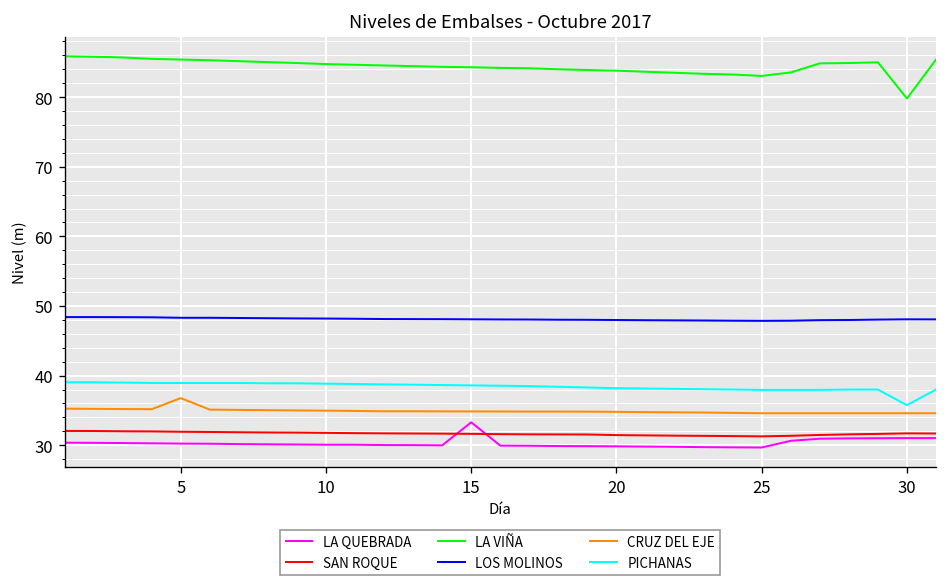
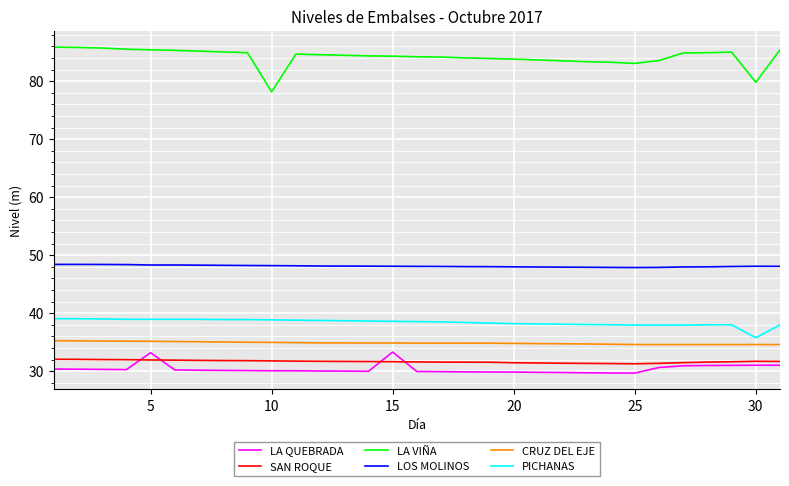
LA QUEBRADA, 5: 30 -> 33
CRUZ DEL EJE, 5: 37 -> 35
LA VIÑA, 10: 85 -> 78
